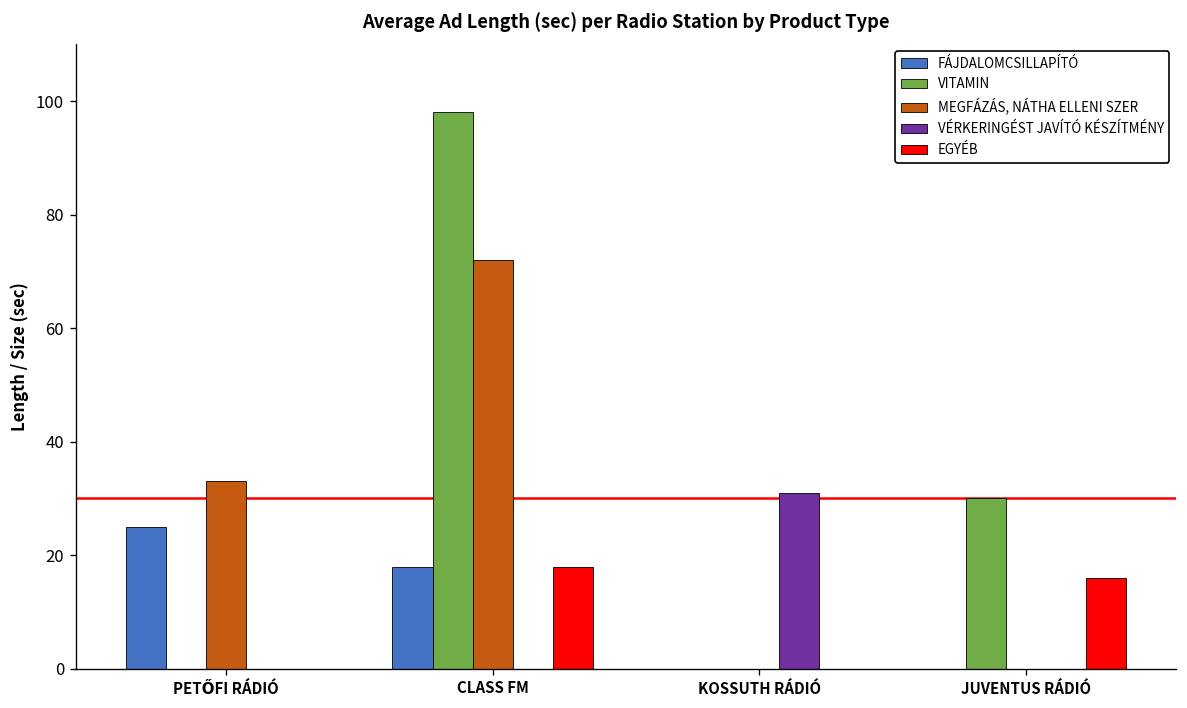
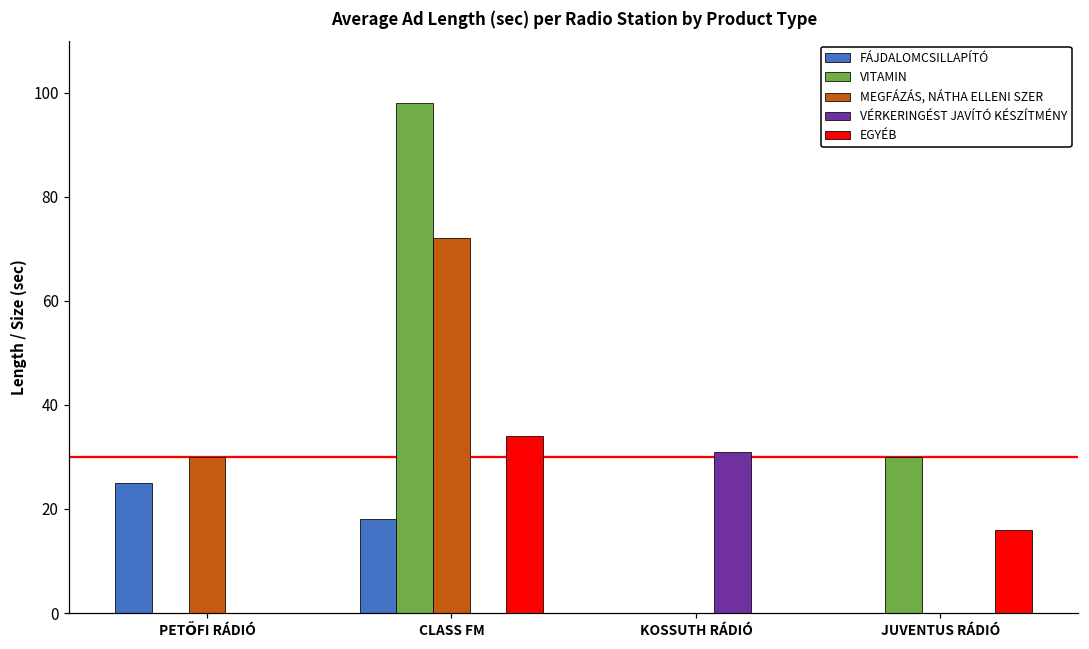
MEGFÁZÁS, NÁTHA ELLENI SZER, PETŐFI RÁDIÓ: 33 -> 30
EGYÉB, CLASS FM: 18 -> 34
